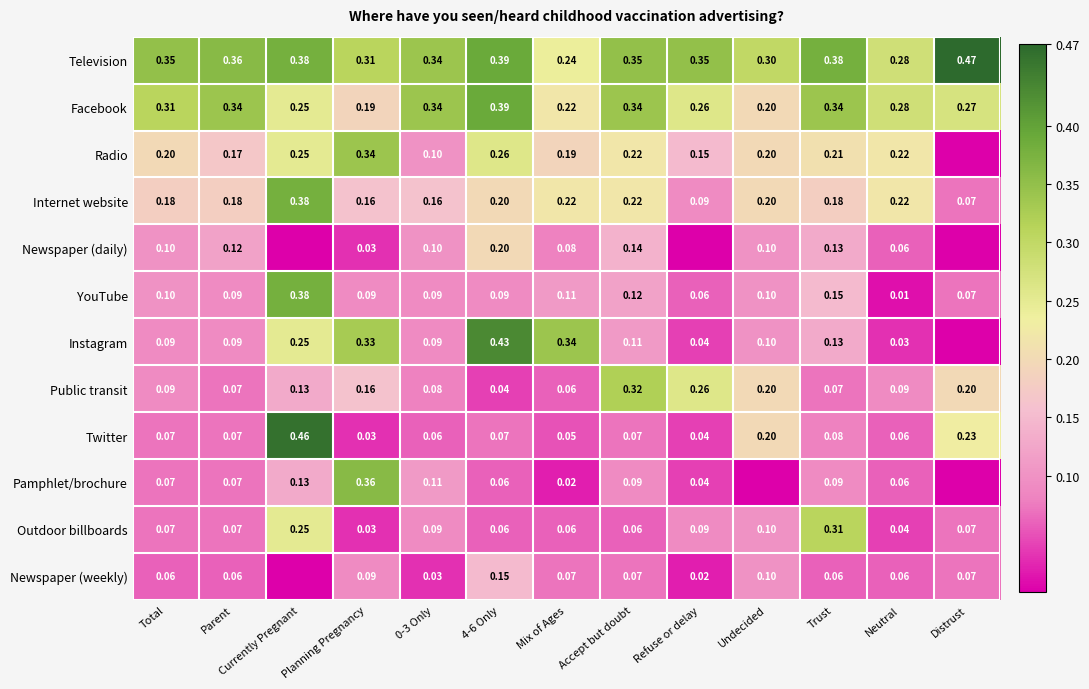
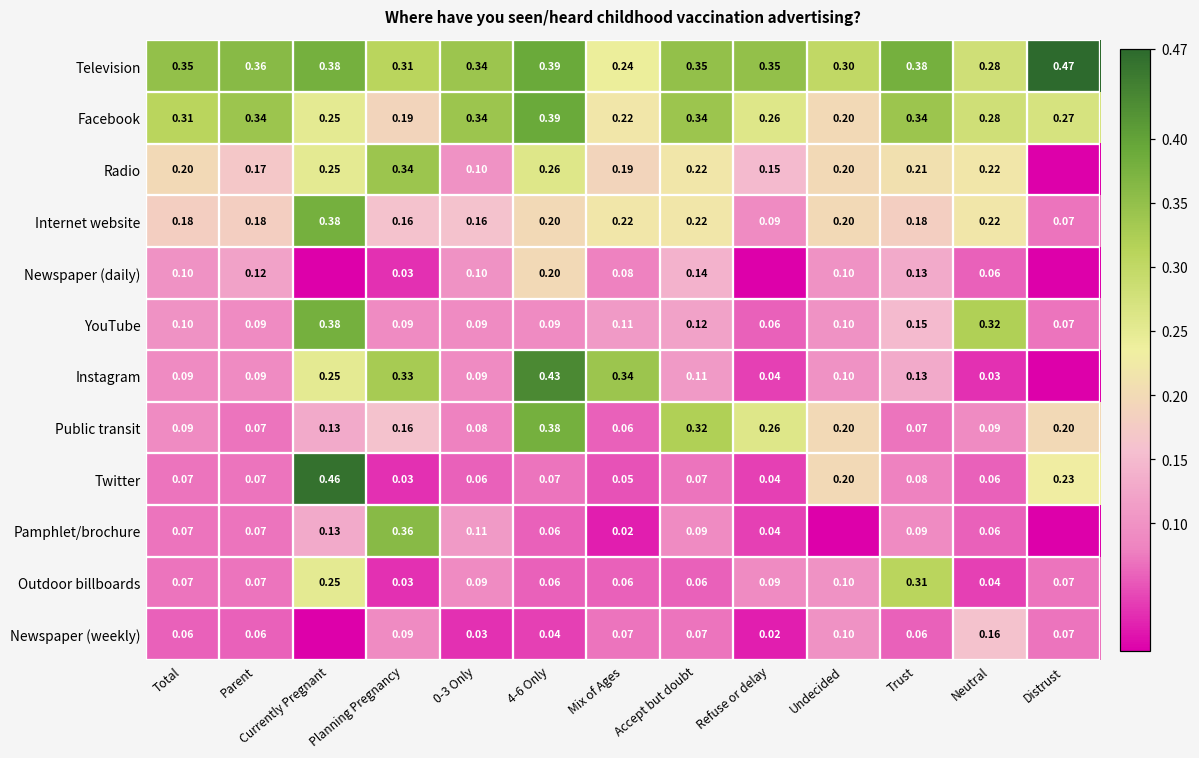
YouTube, Neutral: 0.01 -> 0.32
Public transit, 4-6 Only: 0.04 -> 0.38
Newspaper (weekly), 4-6 Only: 0.15 -> 0.04
Newspaper (weekly), Neutral: 0.06 -> 0.16
